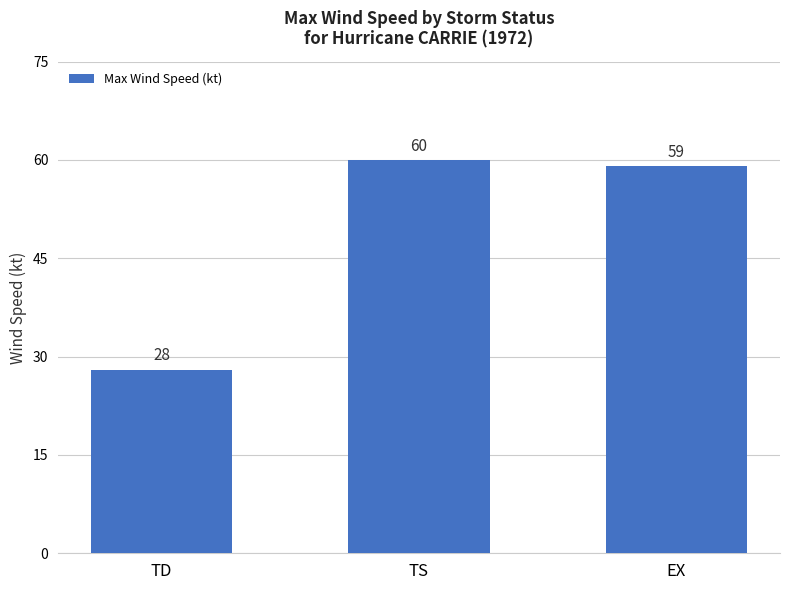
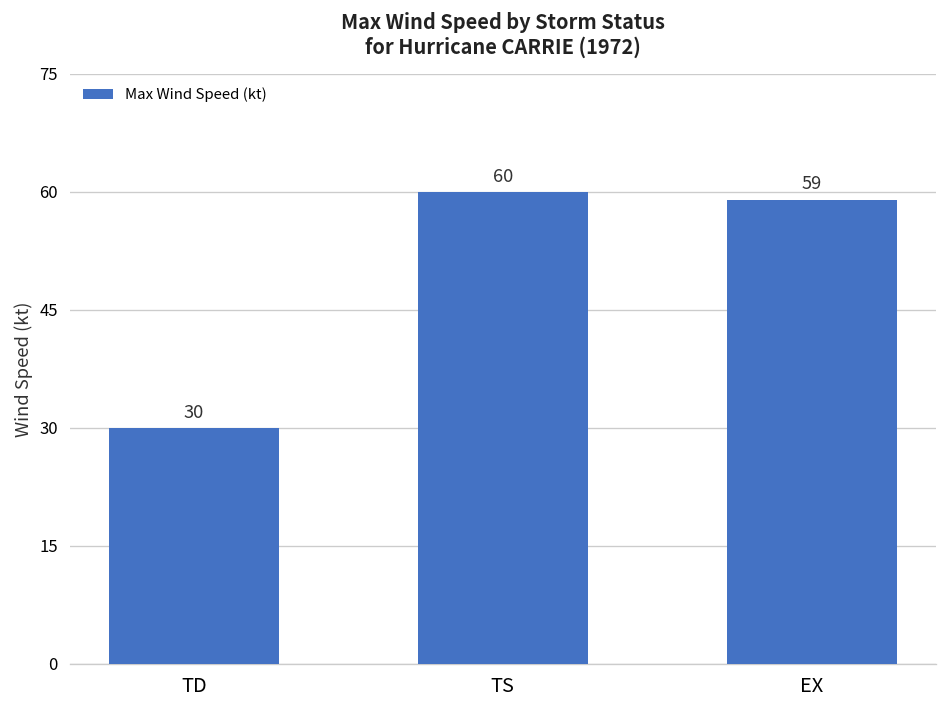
TD: 28 -> 30
